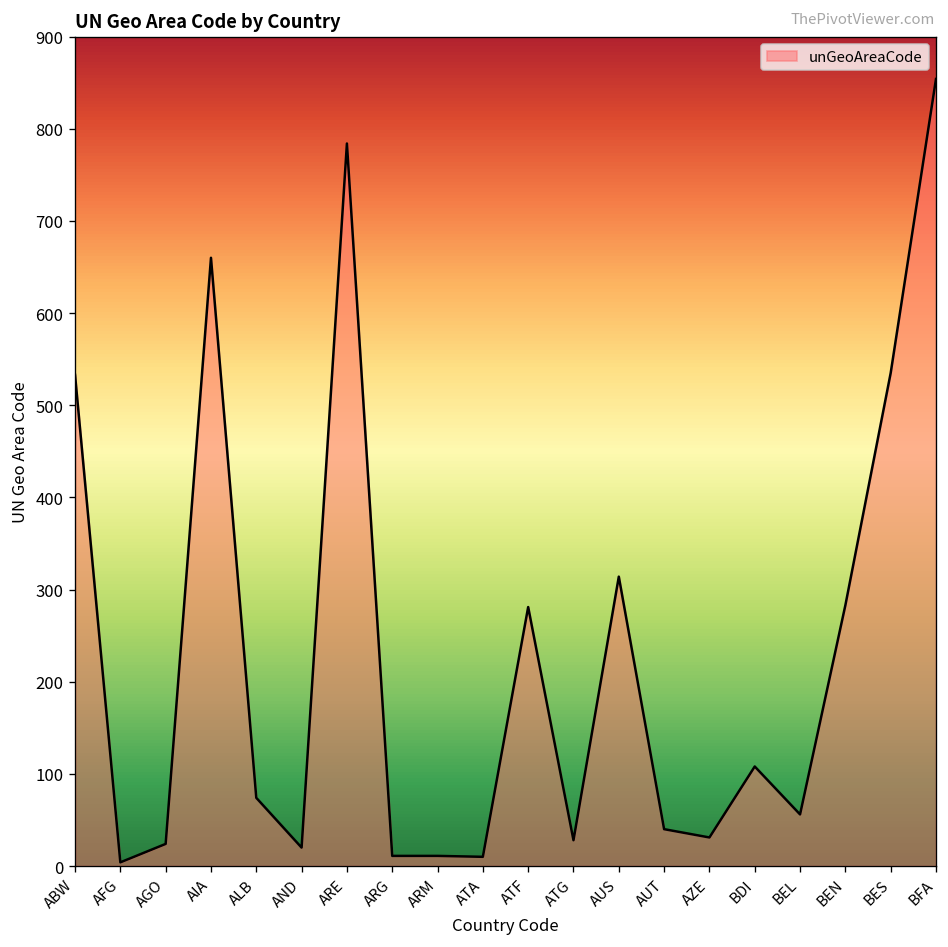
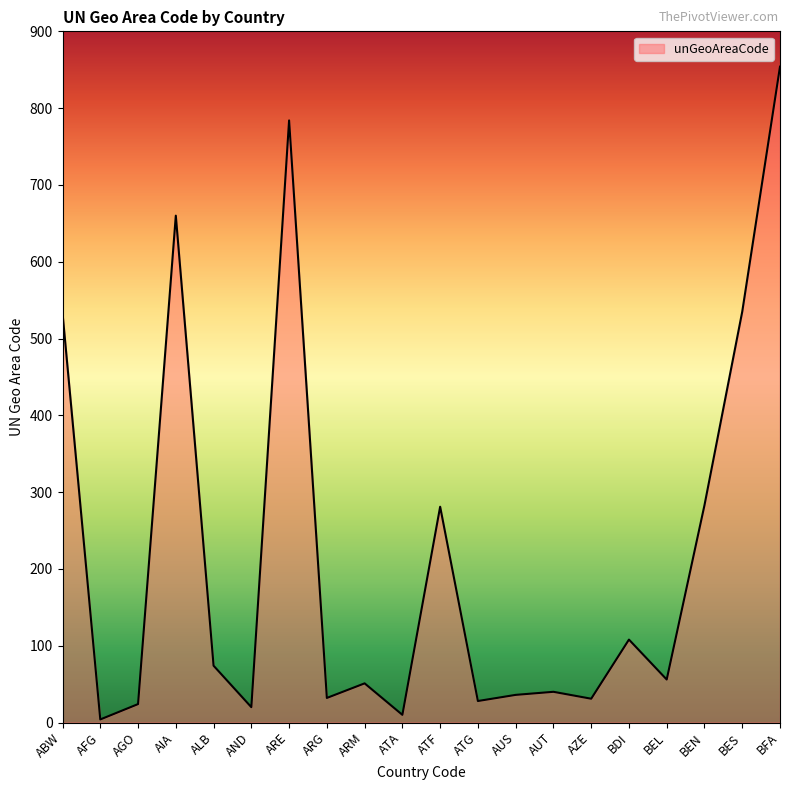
ARG: 10 -> 30
ARM: 10 -> 50
AUS: 310 -> 40
